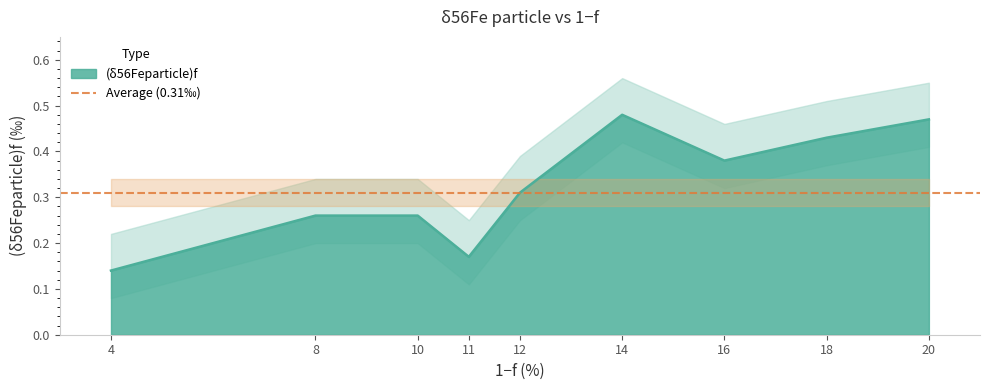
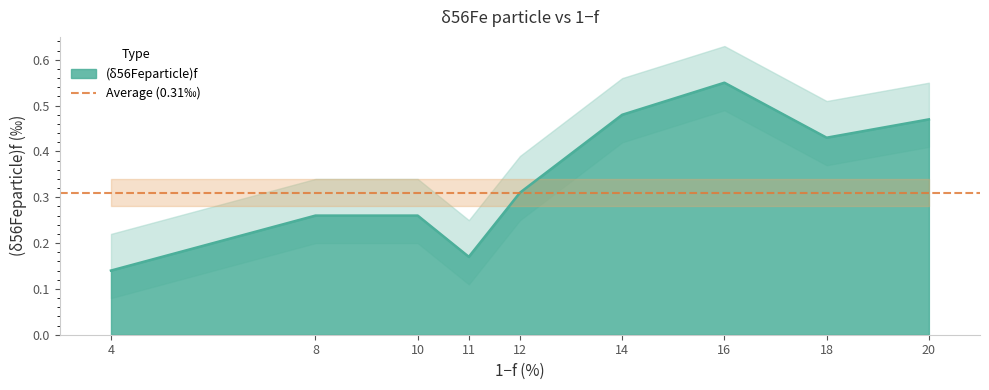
(δ56Feparticle)f, 16: 0.38 -> 0.55
